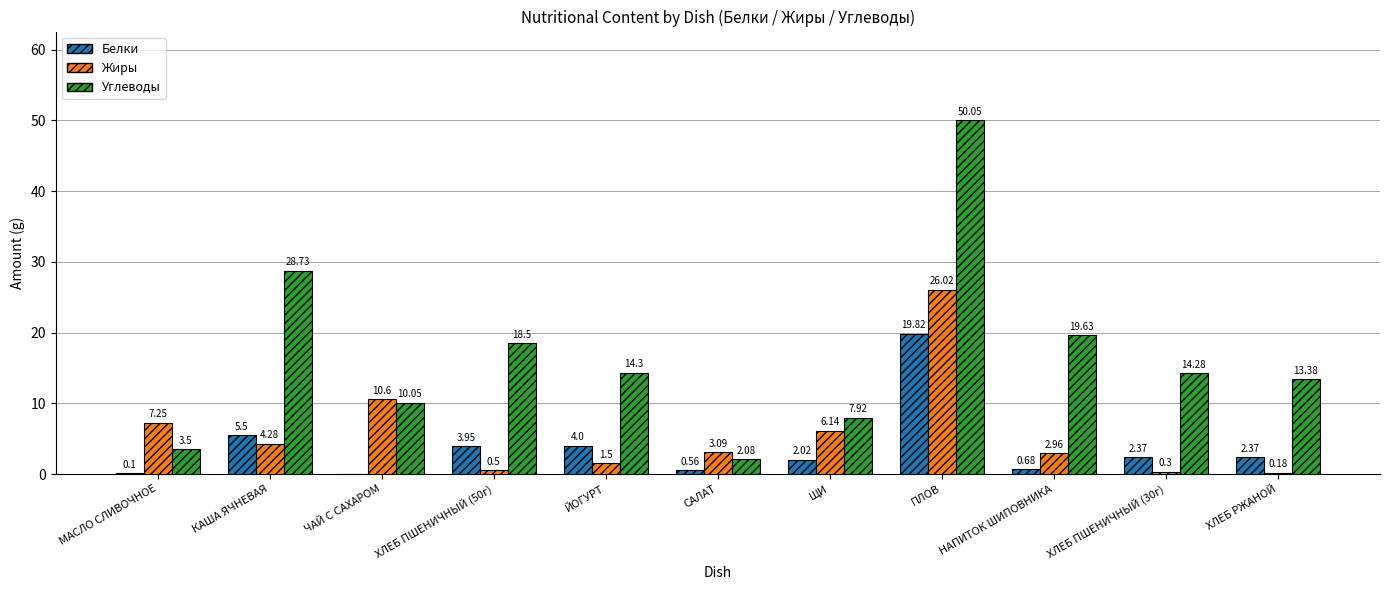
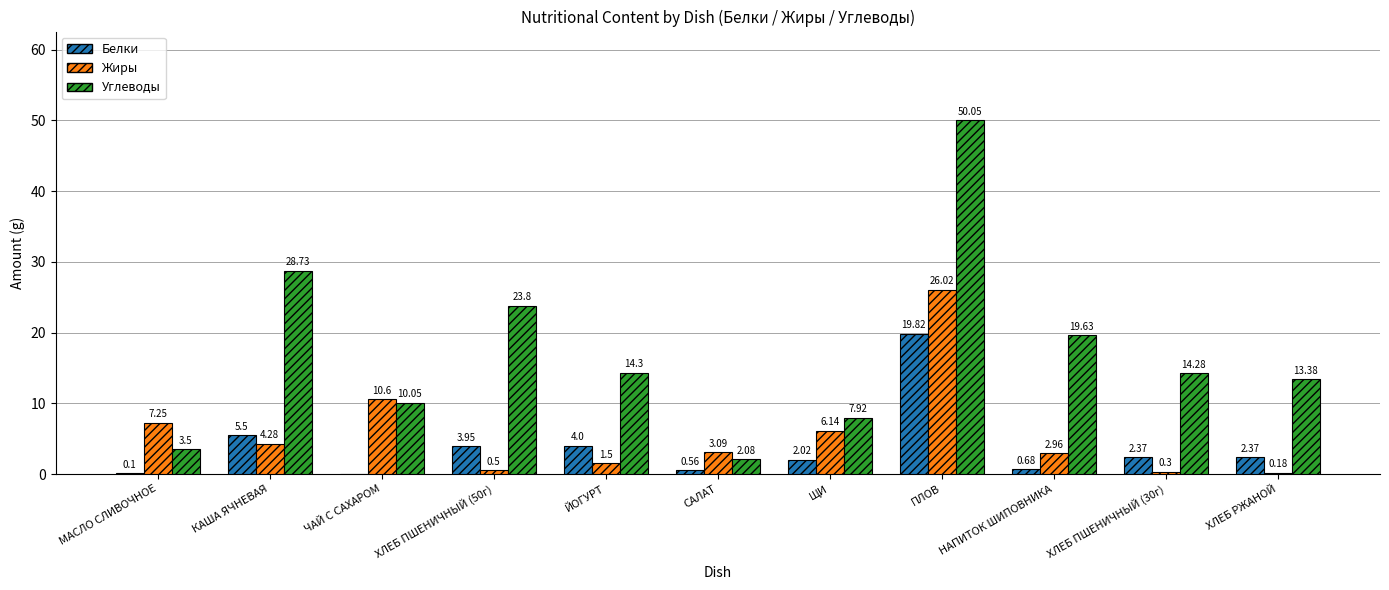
Углеводы, ХЛЕБ ПШЕНИЧНЫЙ (50г): 18.5 -> 23.8
